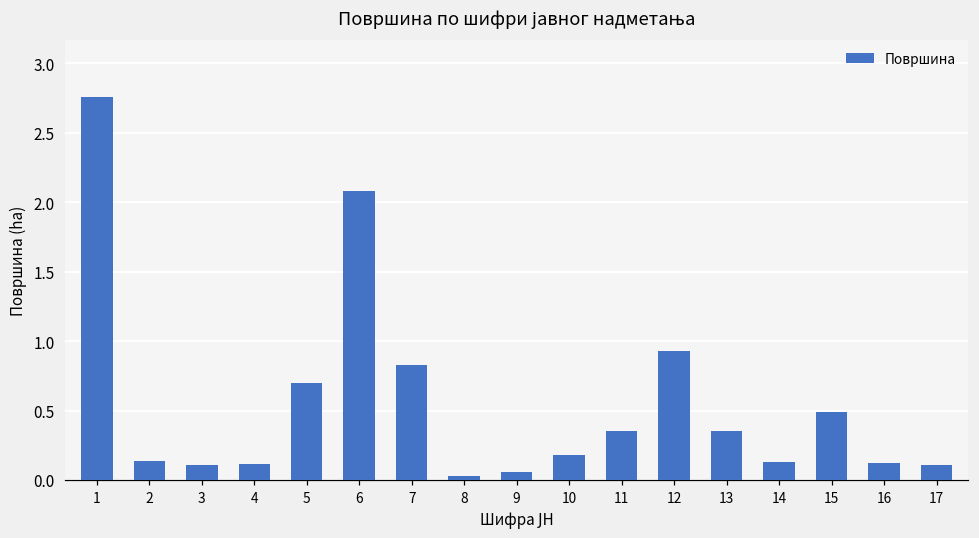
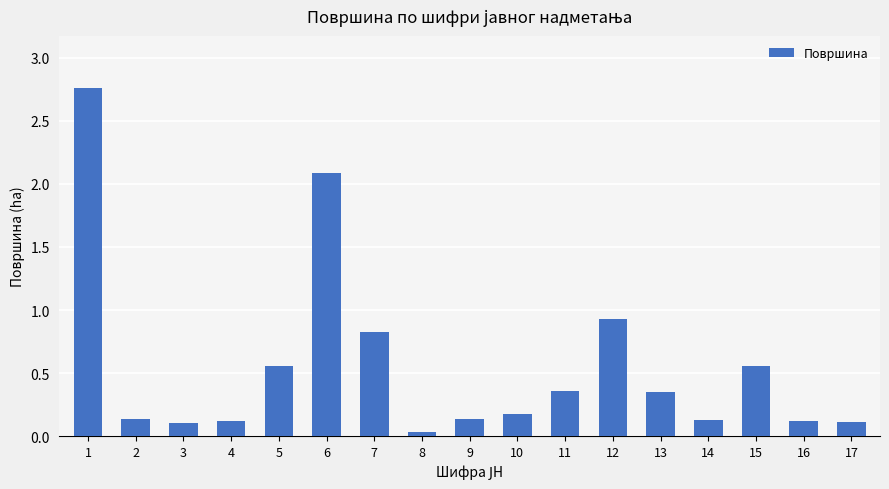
5: 0.70 -> 0.55
9: 0.06 -> 0.13
15: 0.49 -> 0.56
